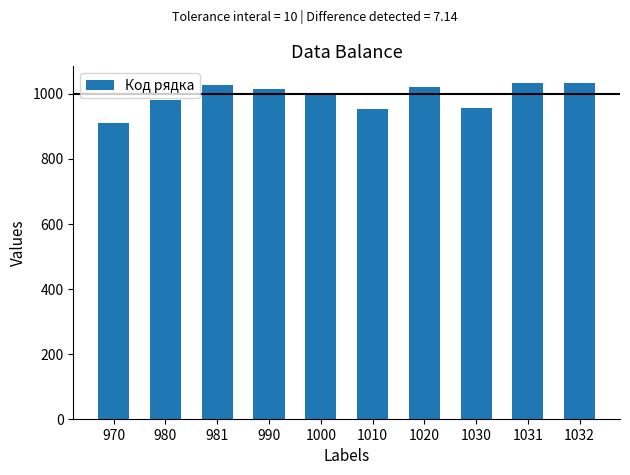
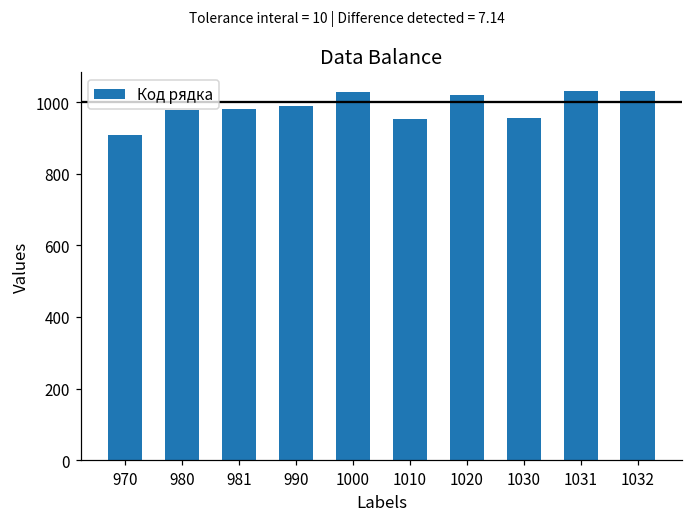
981: 1030 -> 980
990: 1020 -> 990
1000: 1000 -> 1030
